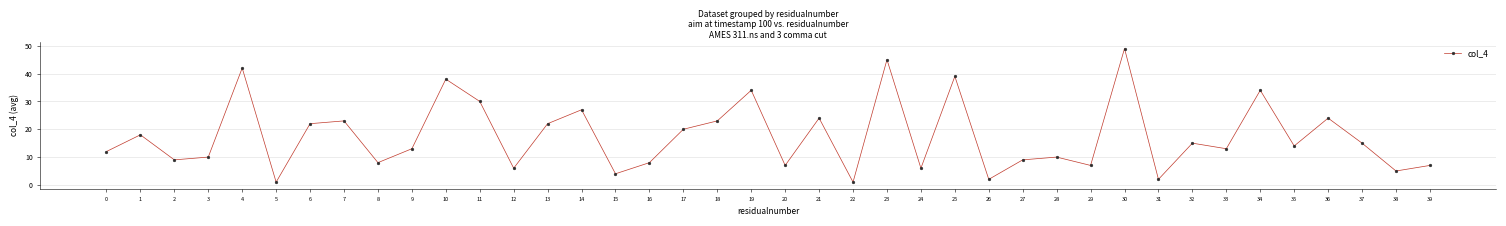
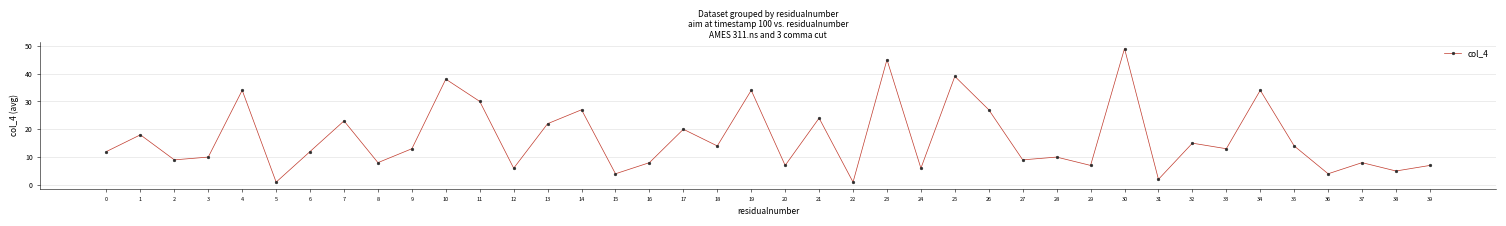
4: 42 -> 34
6: 22 -> 12
18: 23 -> 14
26: 2 -> 27
36: 24 -> 4
37: 15 -> 8
